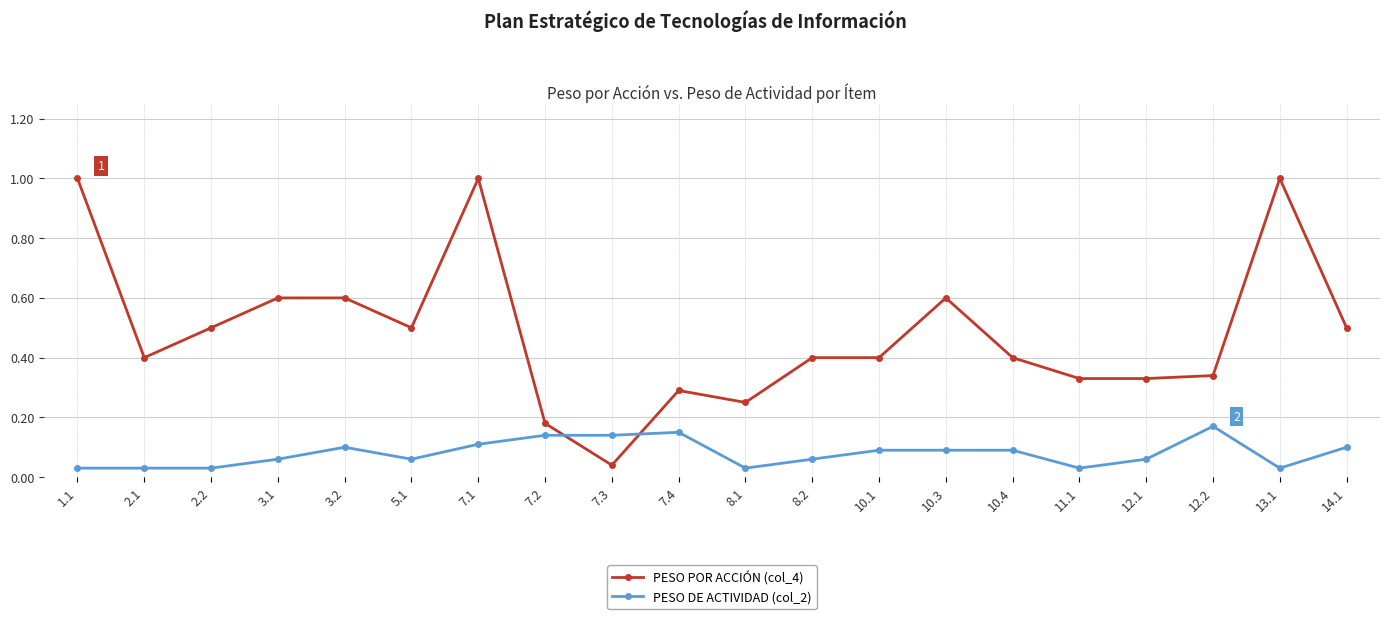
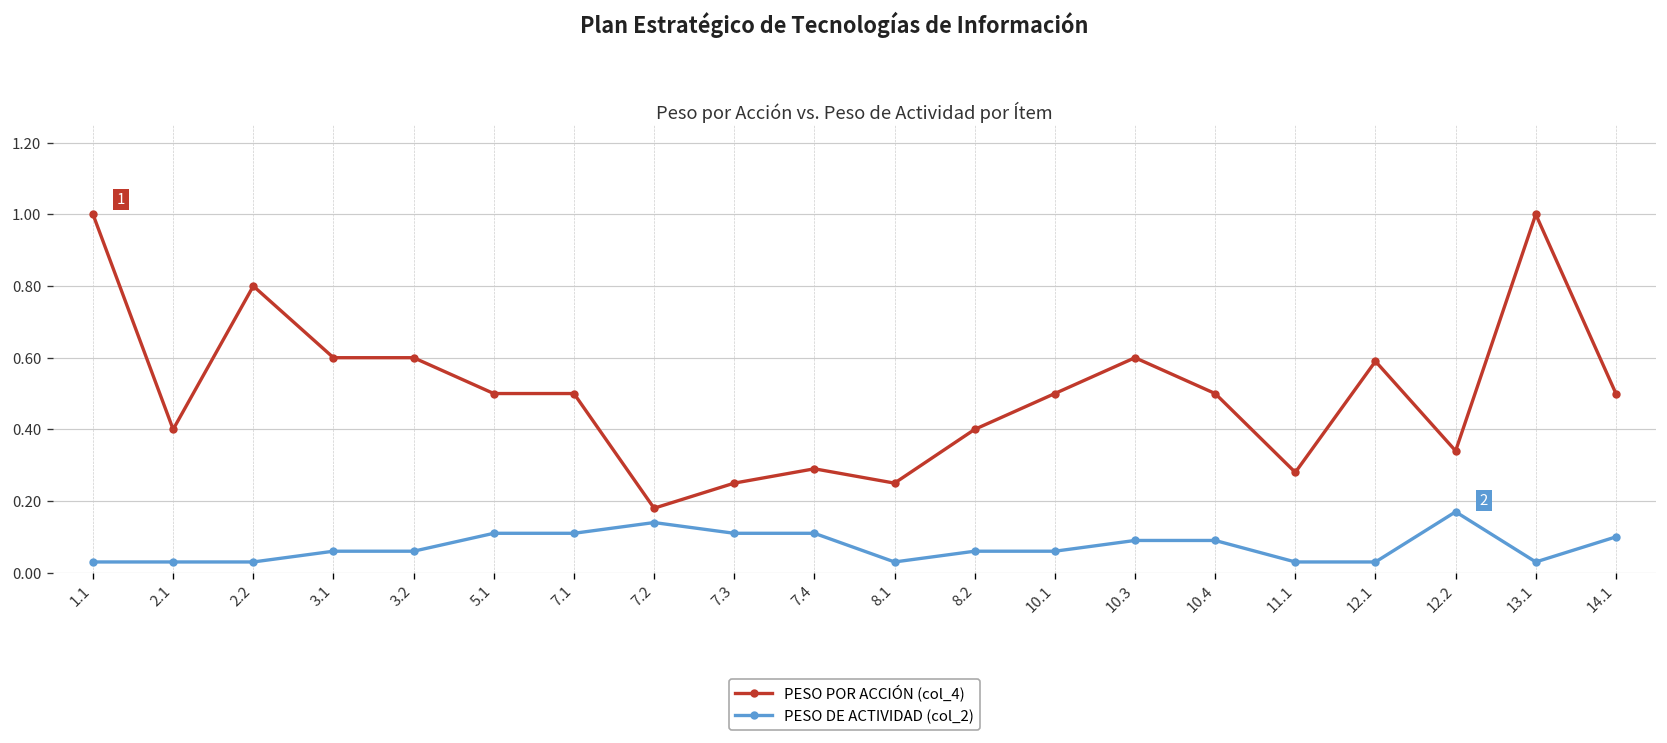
PESO POR ACCIÓN (col_4), 2.2: 0.5 -> 0.8
PESO DE ACTIVIDAD (col_2), 3.2: 0.10 -> 0.06
PESO DE ACTIVIDAD (col_2), 5.1: 0.06 -> 0.11
PESO POR ACCIÓN (col_4), 7.1: 1.0 -> 0.5
PESO POR ACCIÓN (col_4), 7.3: 0.04 -> 0.25
PESO DE ACTIVIDAD (col_2), 7.3: 0.14 -> 0.11
PESO DE ACTIVIDAD (col_2), 7.4: 0.15 -> 0.11
PESO POR ACCIÓN (col_4), 10.1: 0.4 -> 0.5
PESO DE ACTIVIDAD (col_2), 10.1: 0.09 -> 0.06
PESO POR ACCIÓN (col_4), 10.4: 0.4 -> 0.5
PESO POR ACCIÓN (col_4), 11.1: 0.33 -> 0.28
PESO POR ACCIÓN (col_4), 12.1: 0.33 -> 0.59
PESO DE ACTIVIDAD (col_2), 12.1: 0.06 -> 0.03
